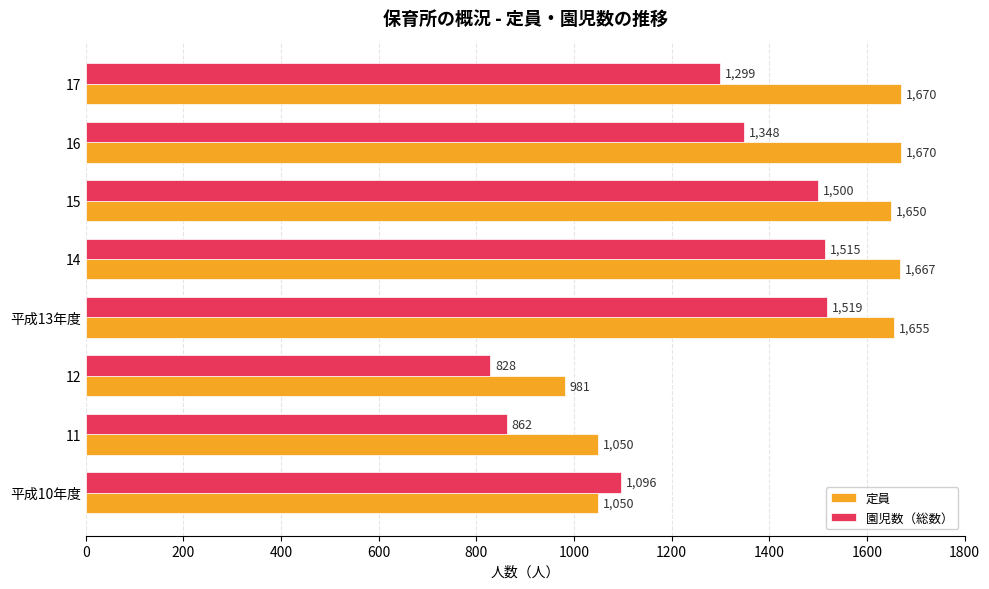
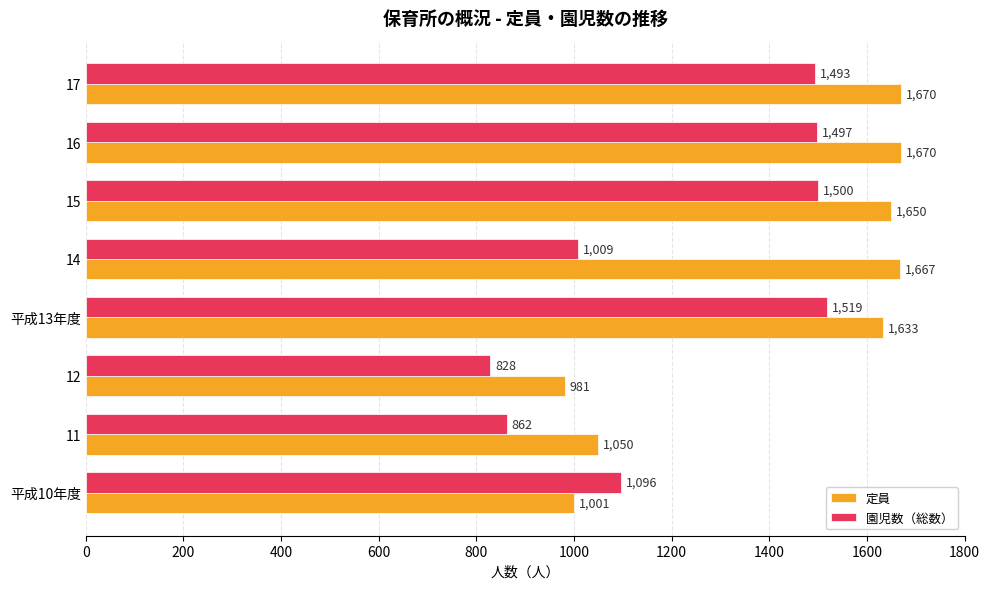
園児数（総数）, 17: 1,299 -> 1,493
園児数（総数）, 16: 1,348 -> 1,497
園児数（総数）, 14: 1,515 -> 1,009
定員, 平成13年度: 1,655 -> 1,633
定員, 平成10年度: 1,050 -> 1,001
